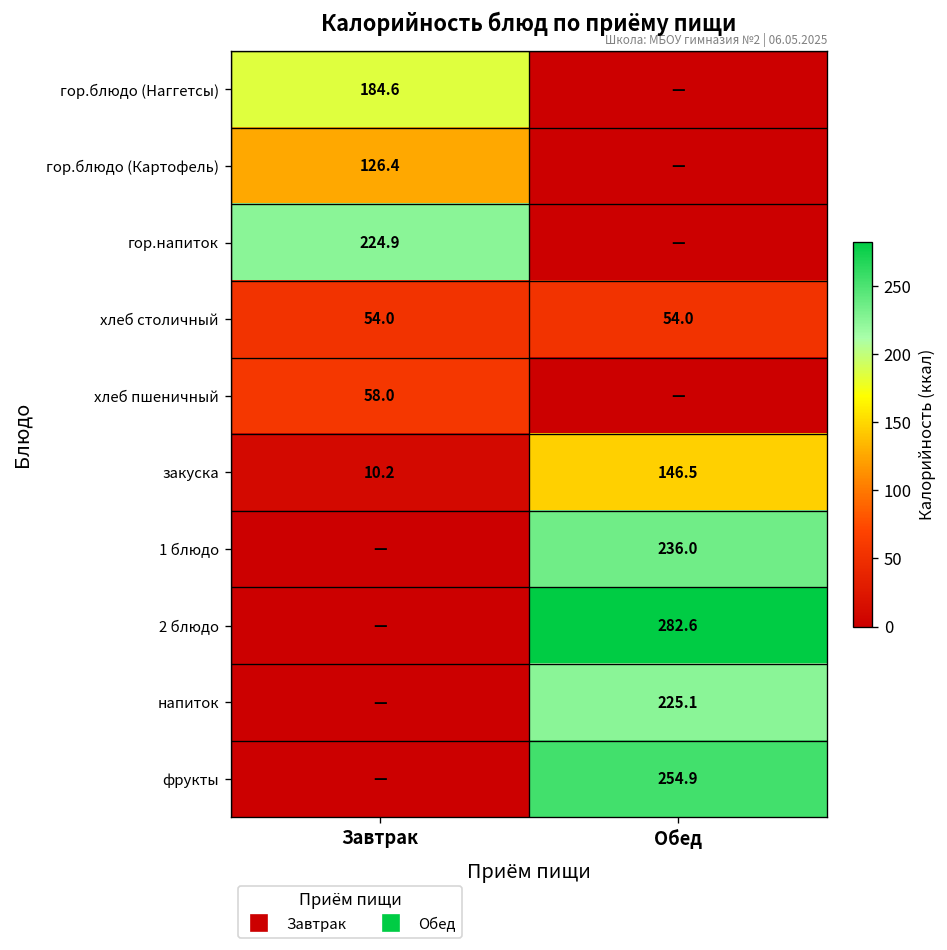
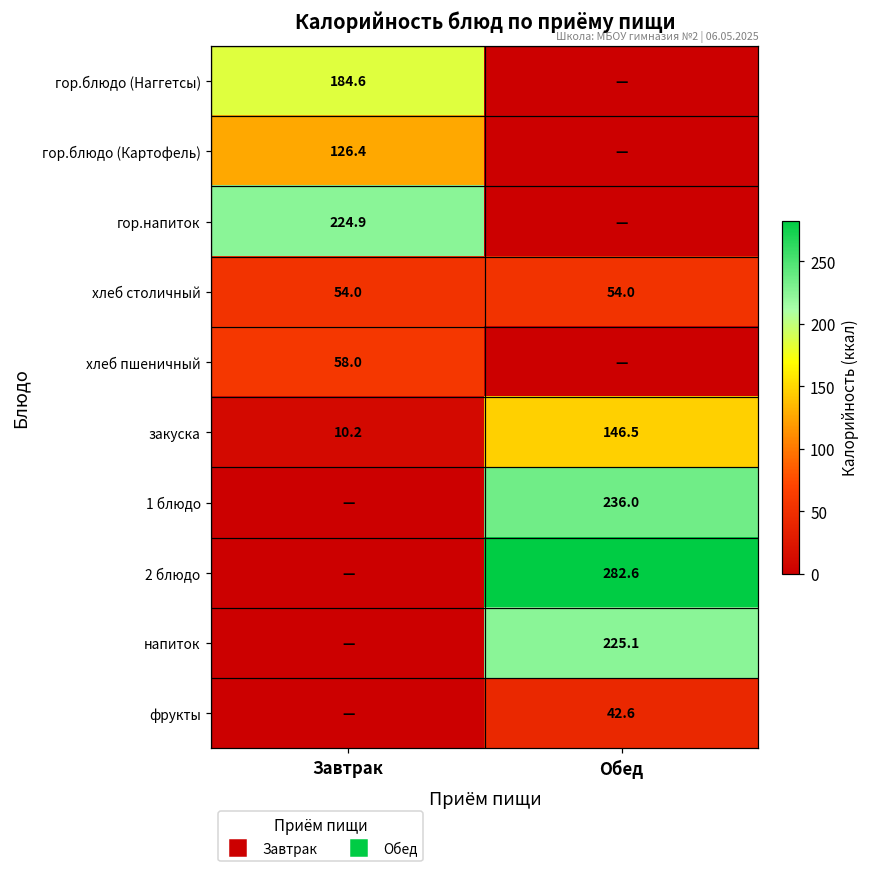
фрукты, Обед: 254.9 -> 42.6
